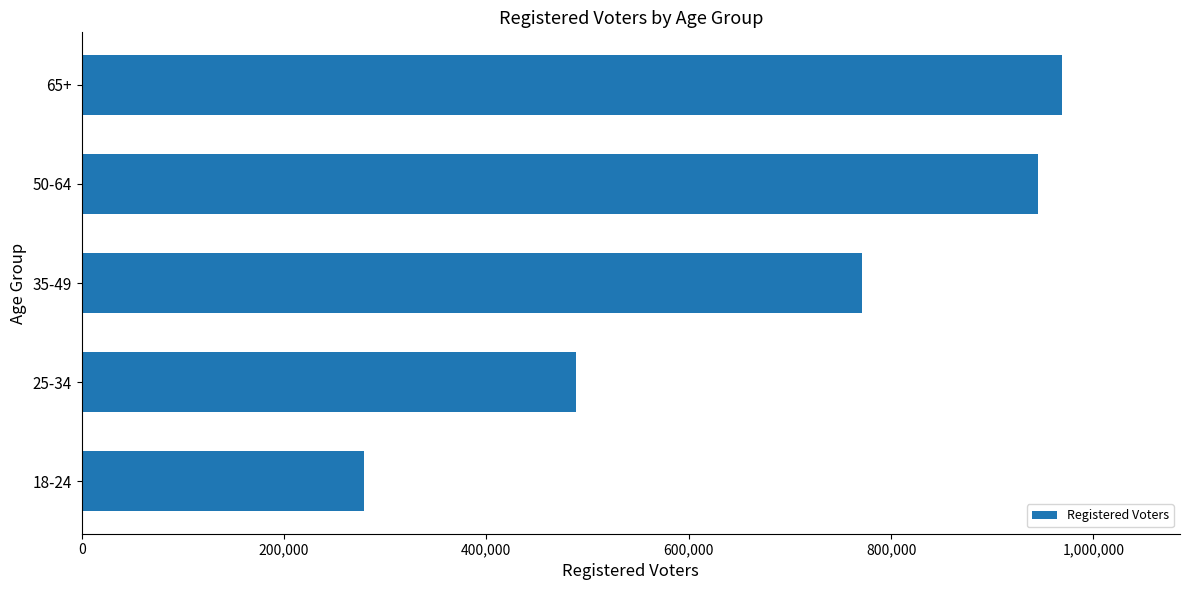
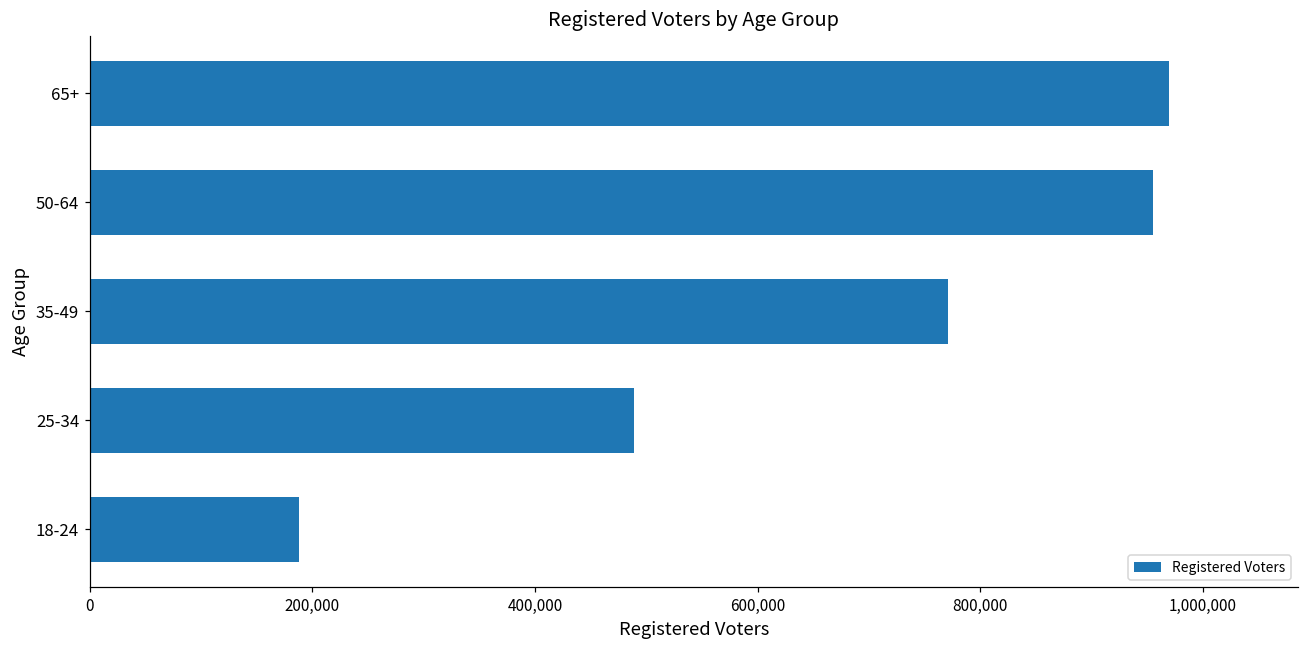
50-64: 945,000 -> 956,000
18-24: 279,000 -> 188,000
